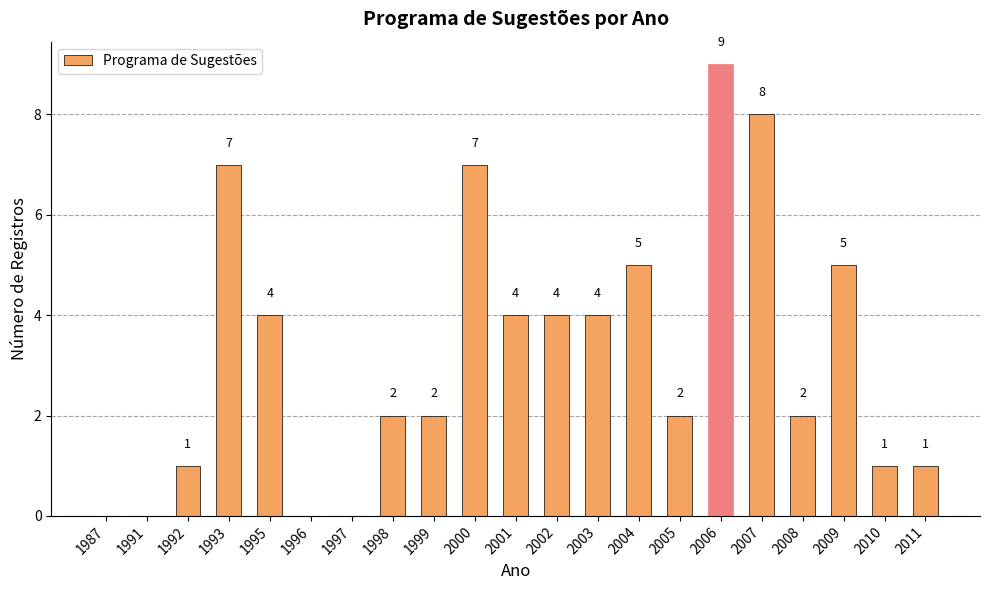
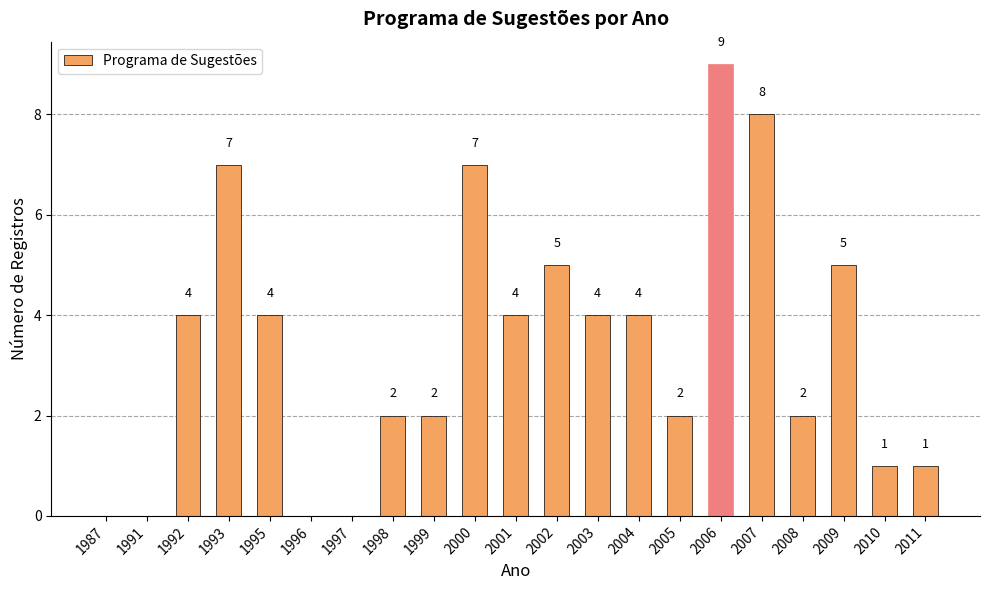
1992: 1 -> 4
2002: 4 -> 5
2004: 5 -> 4
